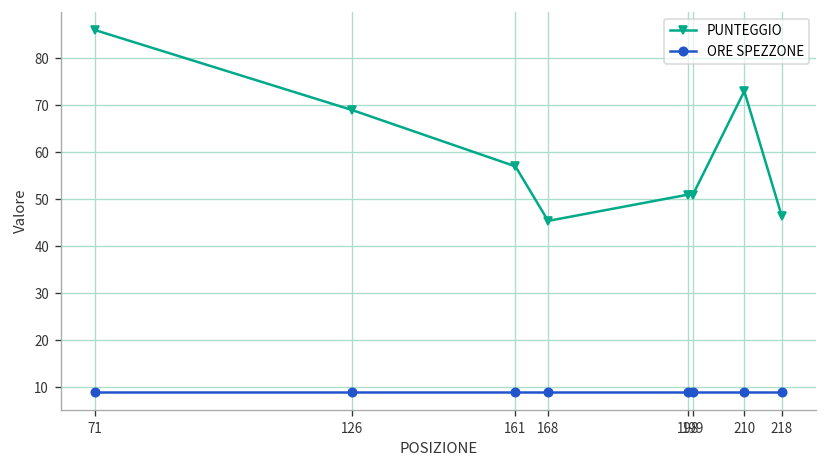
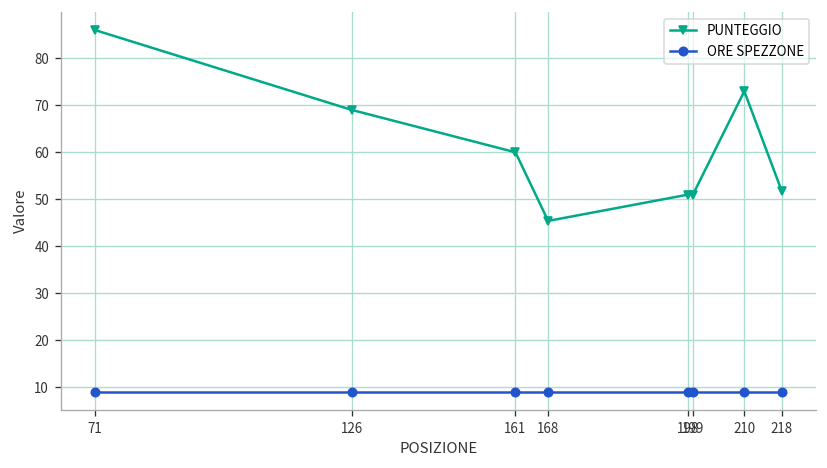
PUNTEGGIO, 161: 57 -> 60
PUNTEGGIO, 218: 47 -> 52
